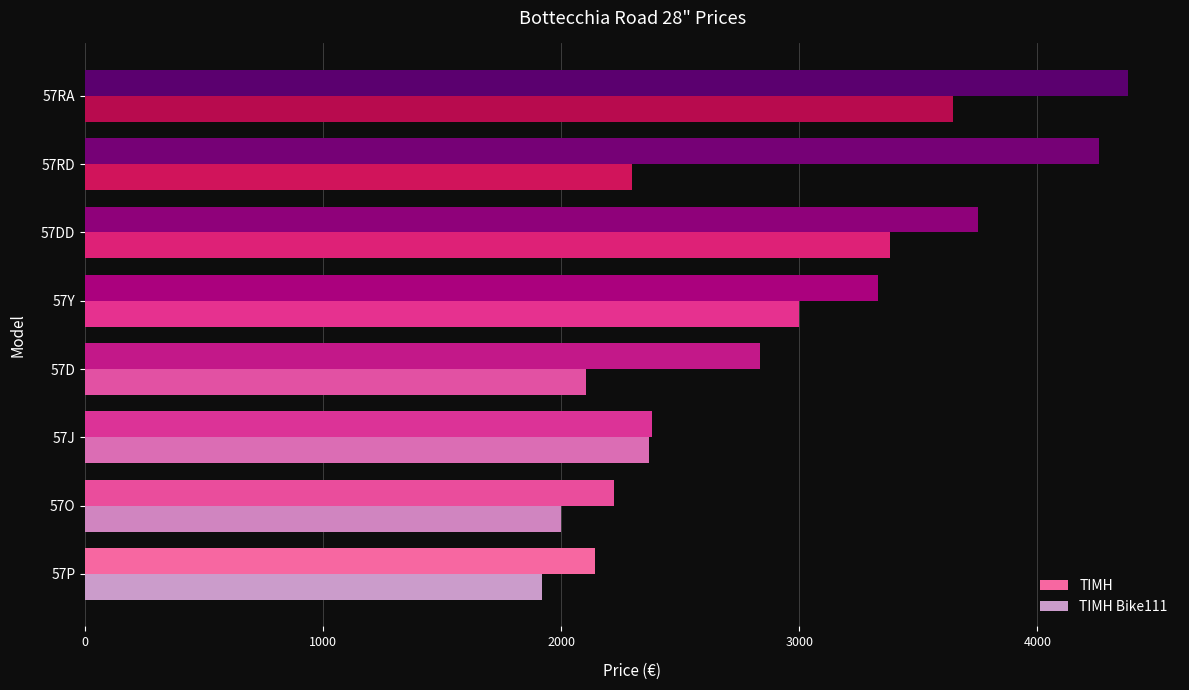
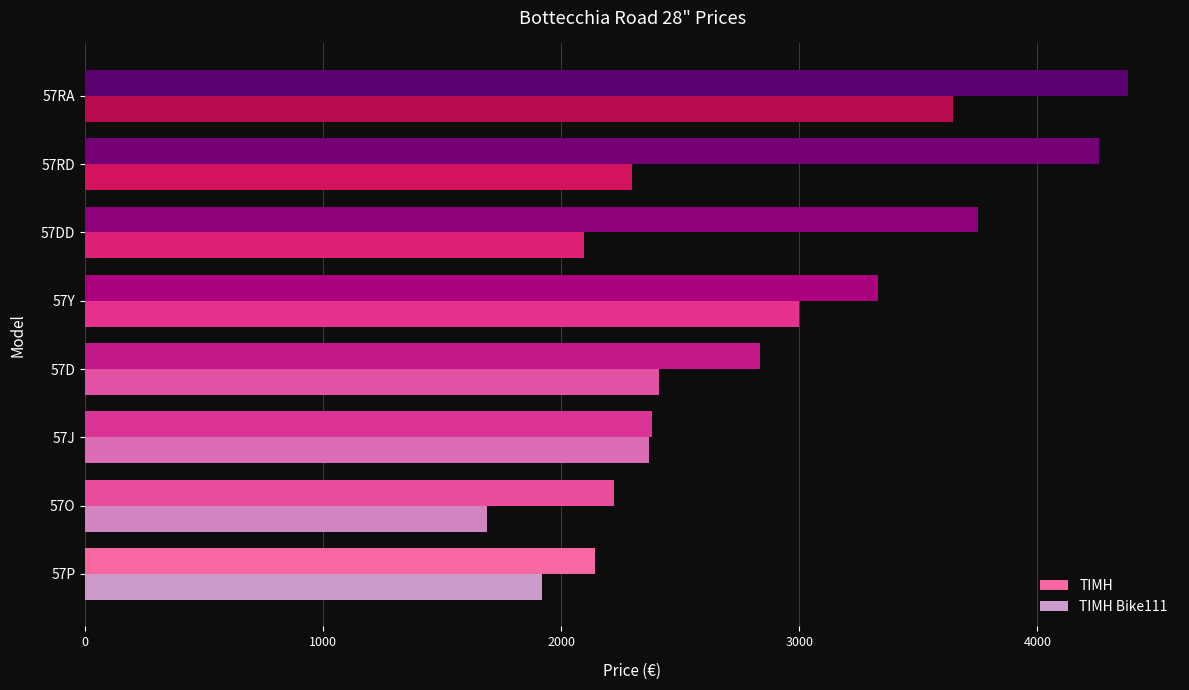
ΤΙΜΗ Bike111, 57DD: 3380 -> 2100
ΤΙΜΗ Bike111, 57D: 2110 -> 2410
ΤΙΜΗ Bike111, 57O: 2000 -> 1690
